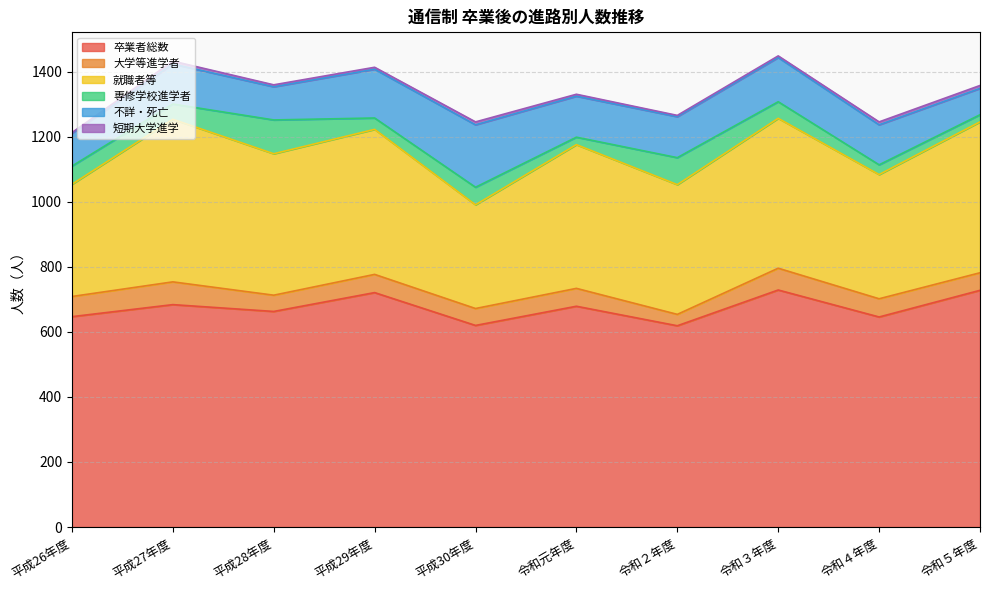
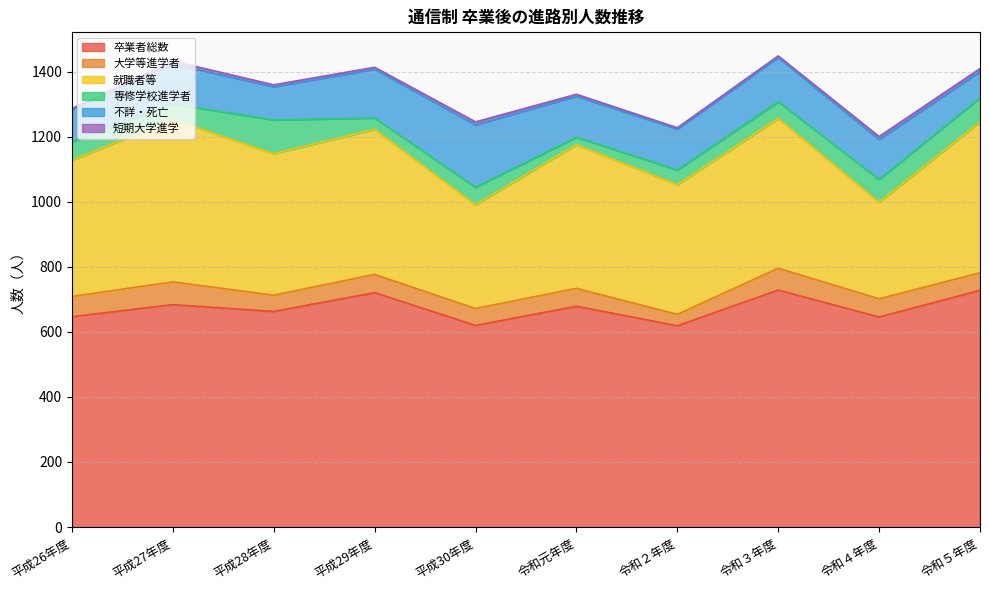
就職者等, 平成26年度: 350 -> 420
専修学校進学者, 令和２年度: 80 -> 50
就職者等, 令和４年度: 380 -> 300
専修学校進学者, 令和４年度: 30 -> 70
専修学校進学者, 令和５年度: 20 -> 70
